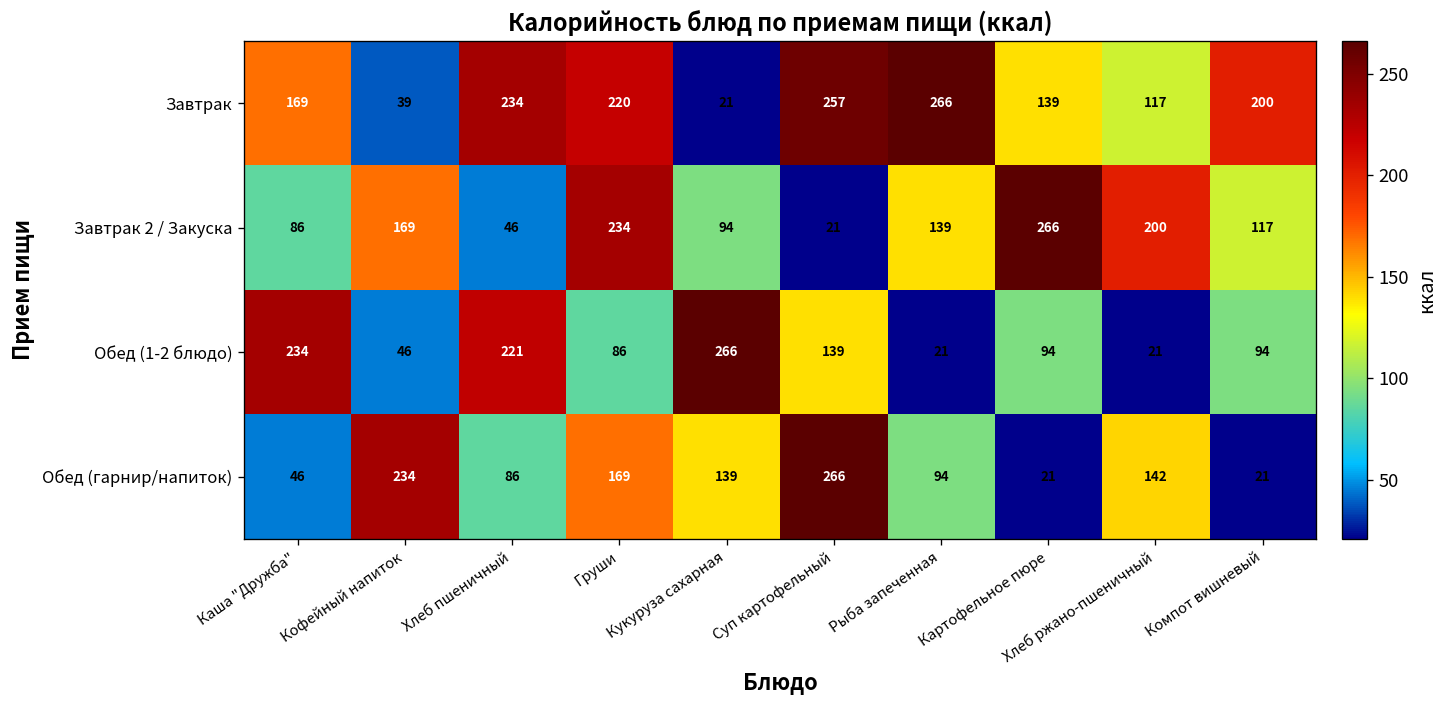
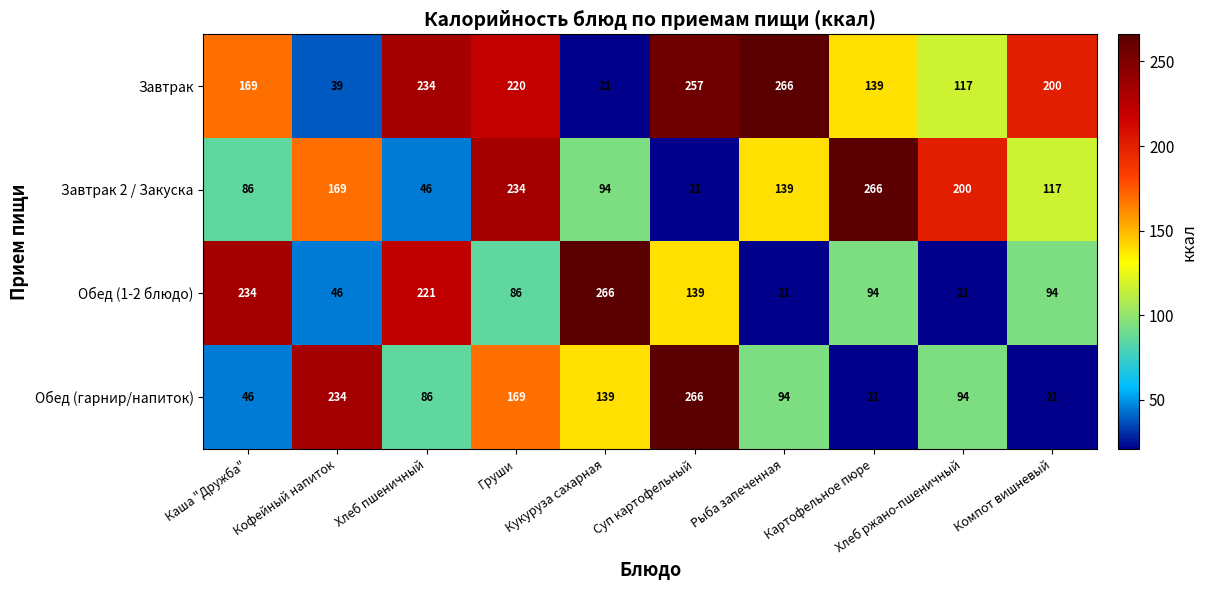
Обед (гарнир/напиток), Хлеб ржано-пшеничный: 142 -> 94
